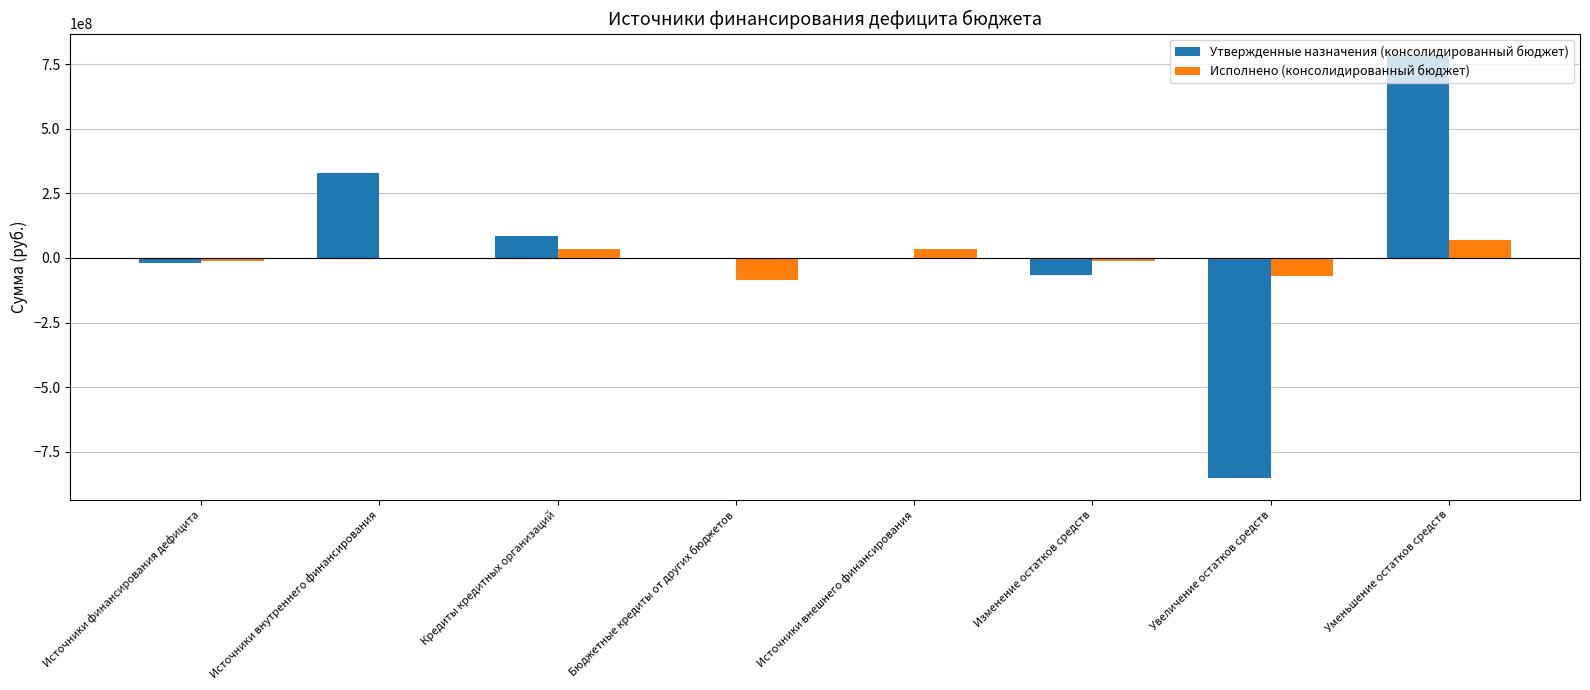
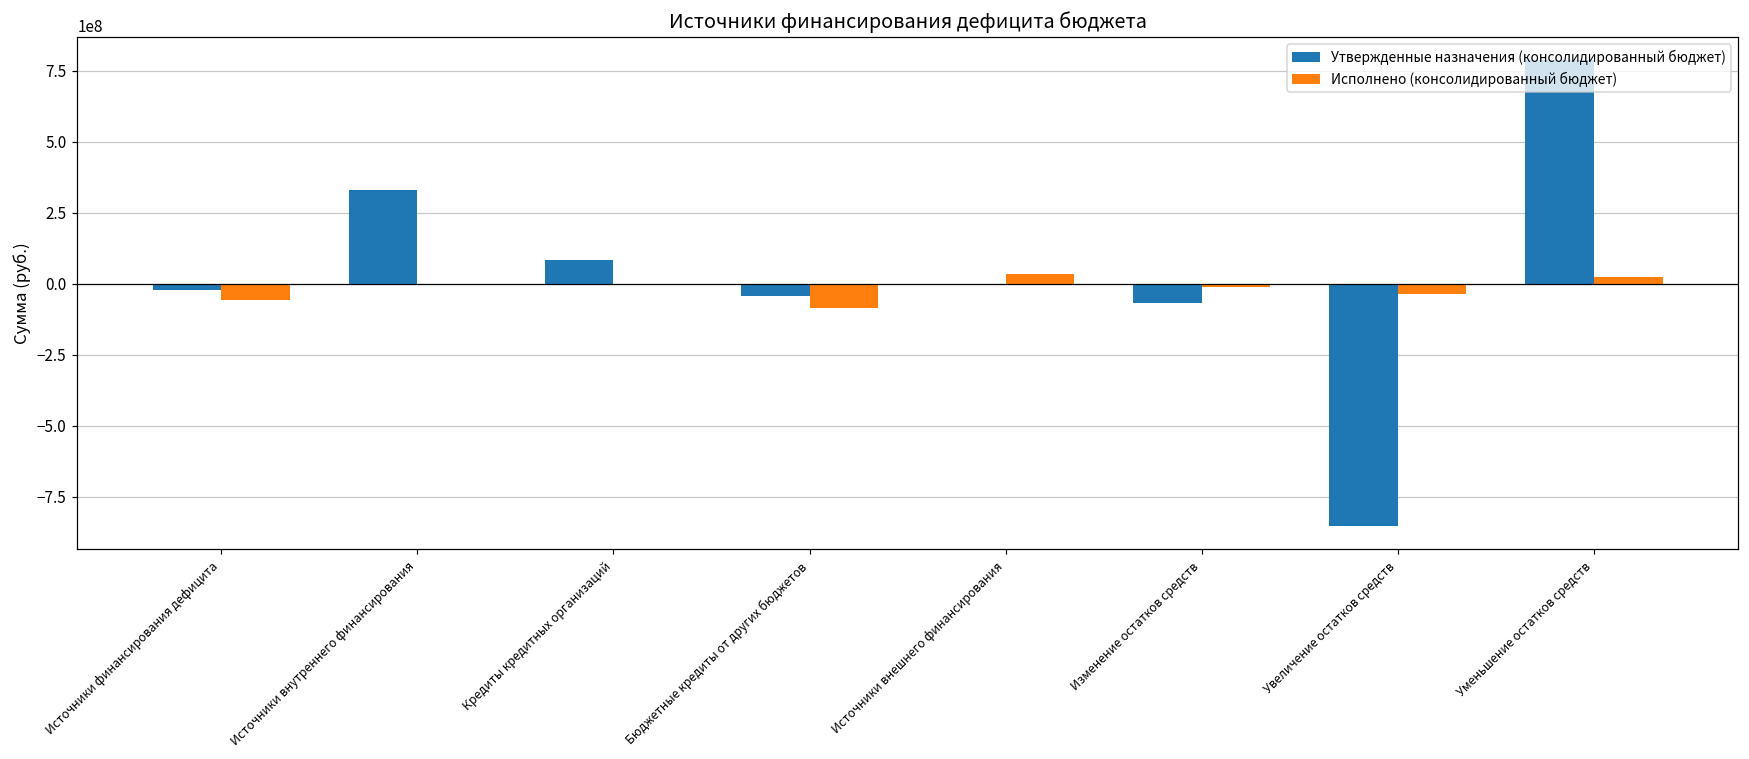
Исполнено (консолидированный бюджет), Источники финансирования дефицита: -10000000 -> -60000000
Исполнено (консолидированный бюджет), Кредиты кредитных организаций: 30000000 -> 0
Утвержденные назначения (консолидированный бюджет), Бюджетные кредиты от других бюджетов: 0 -> -40000000
Исполнено (консолидированный бюджет), Увеличение остатков средств: -70000000 -> -40000000
Исполнено (консолидированный бюджет), Уменьшение остатков средств: 70000000 -> 20000000
